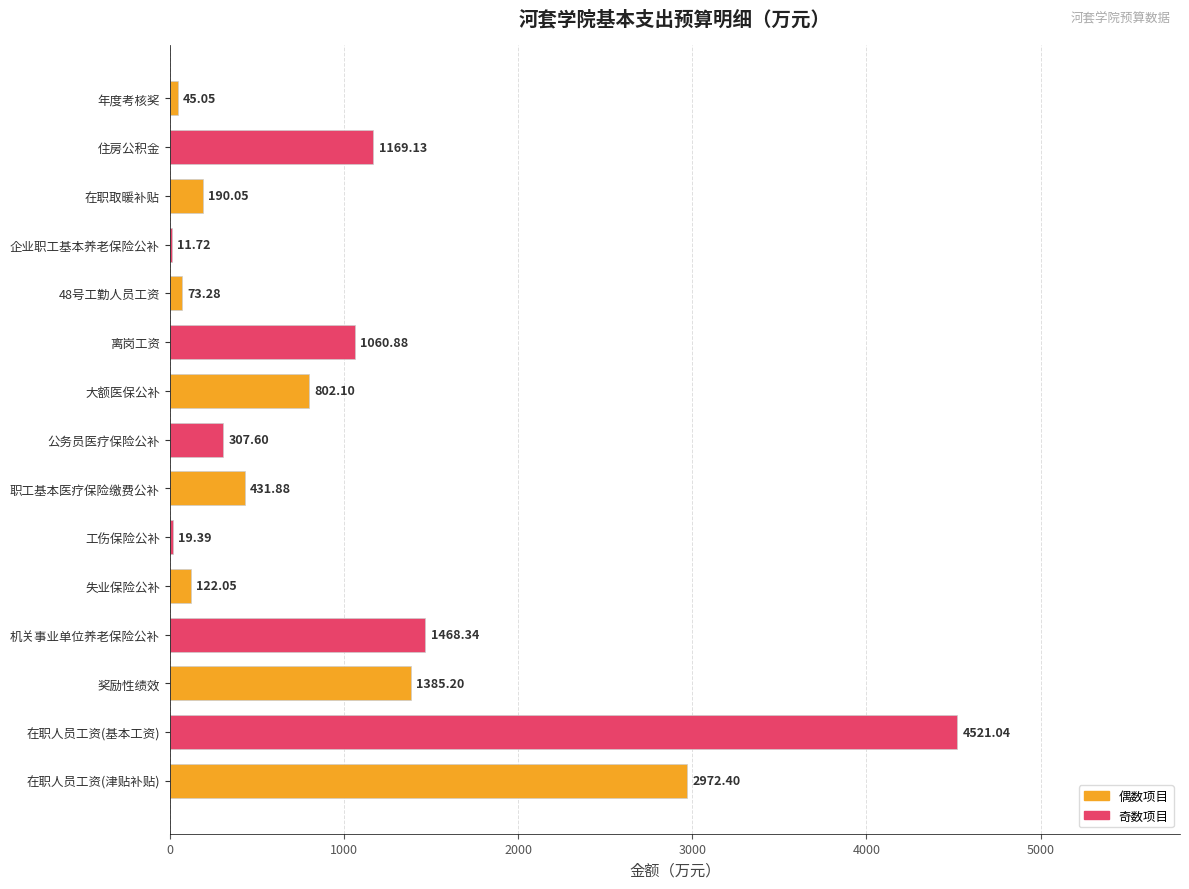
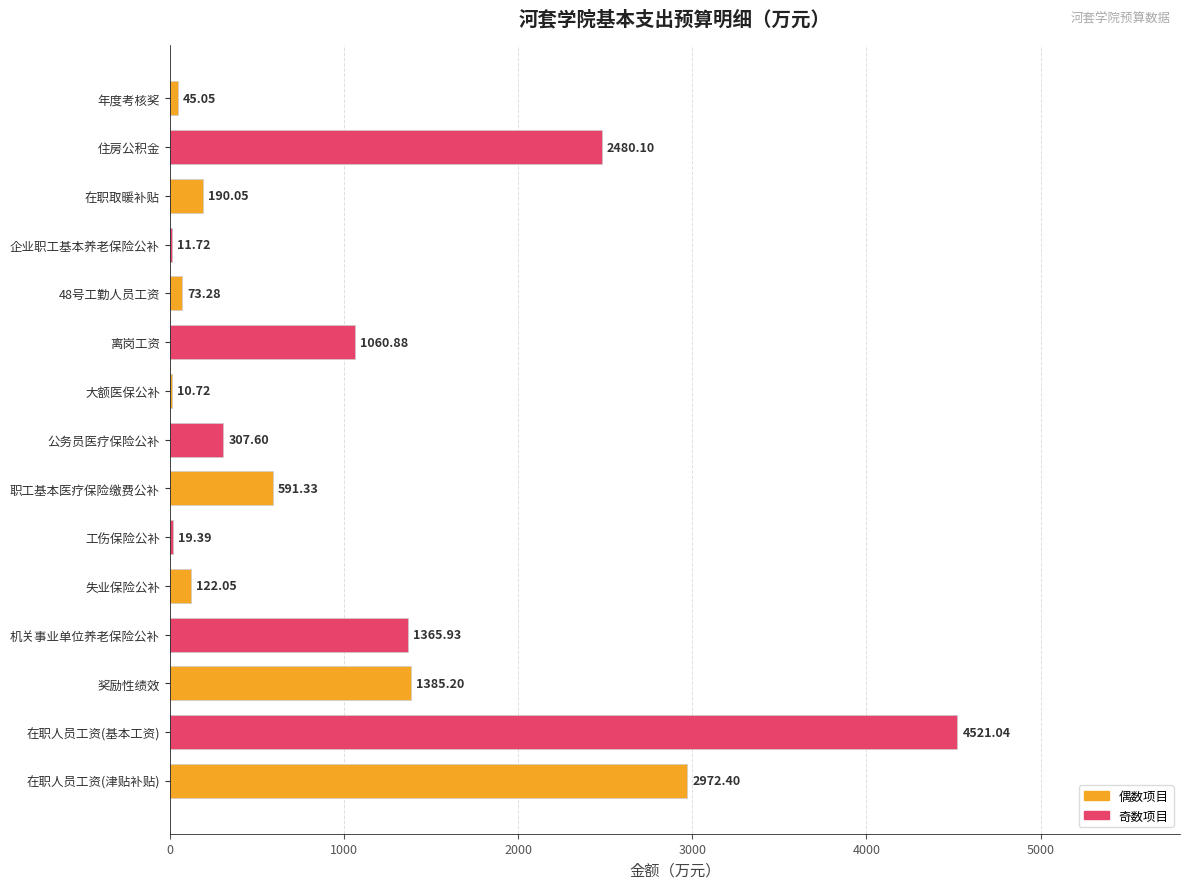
住房公积金: 1169.13 -> 2480.10
大额医保公补: 802.10 -> 10.72
职工基本医疗保险缴费公补: 431.88 -> 591.33
机关事业单位养老保险公补: 1468.34 -> 1365.93
